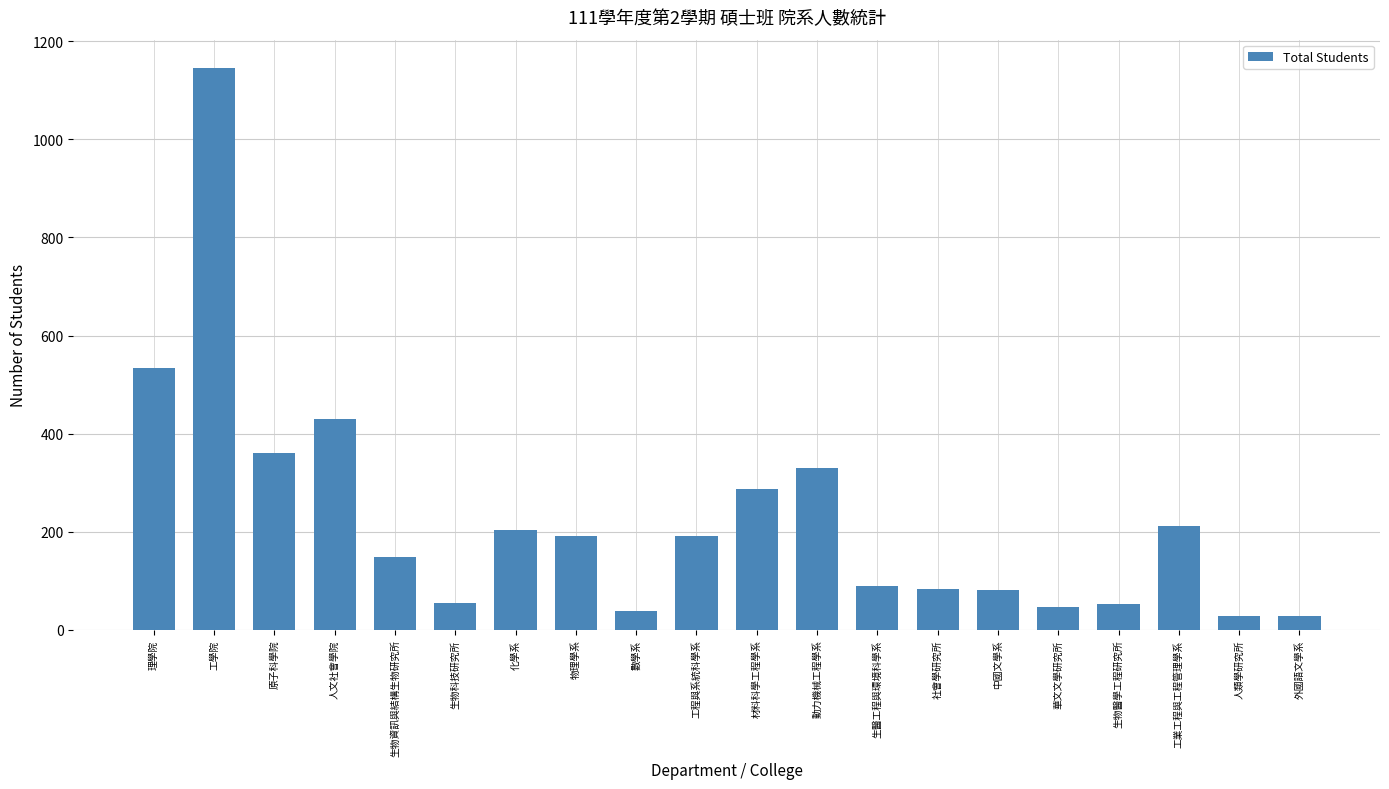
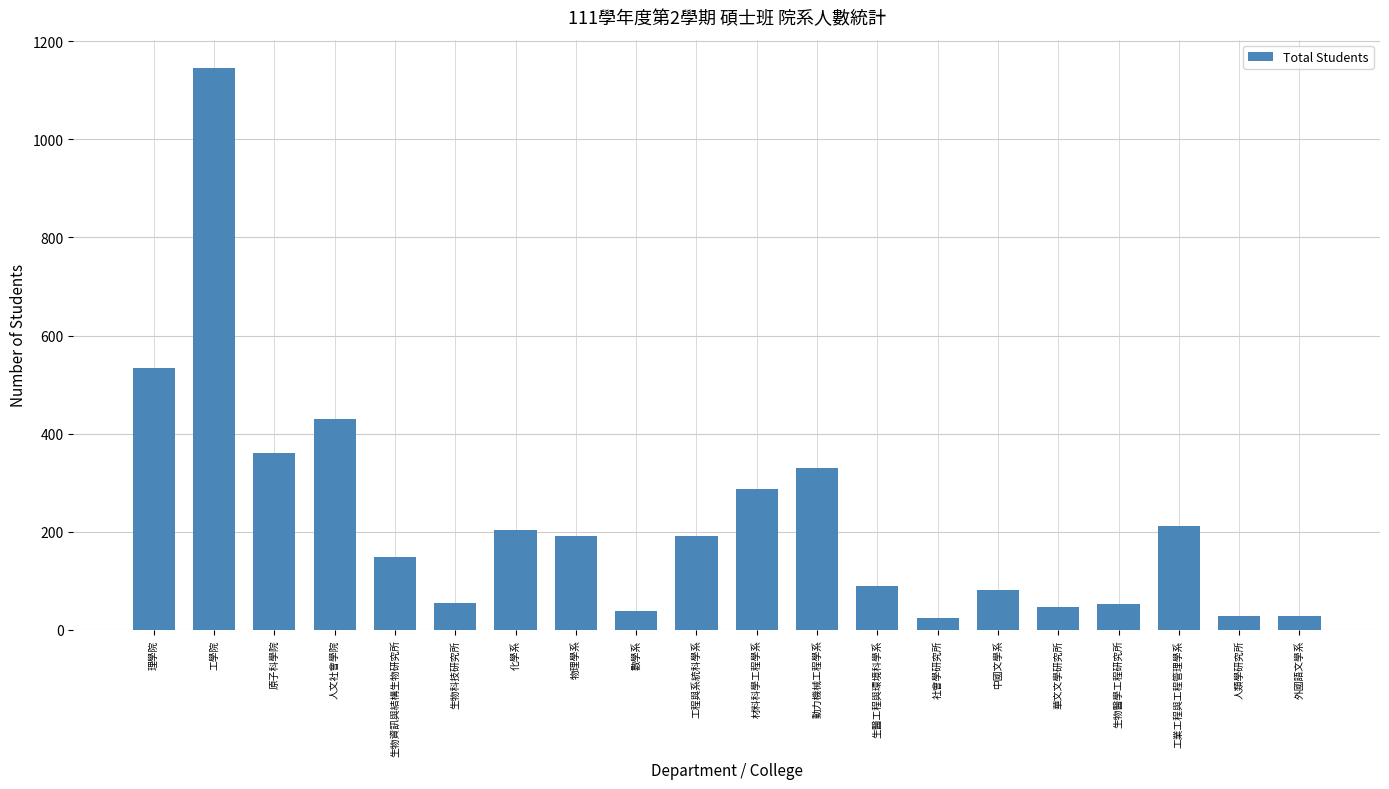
社會學研究所: 80 -> 20
